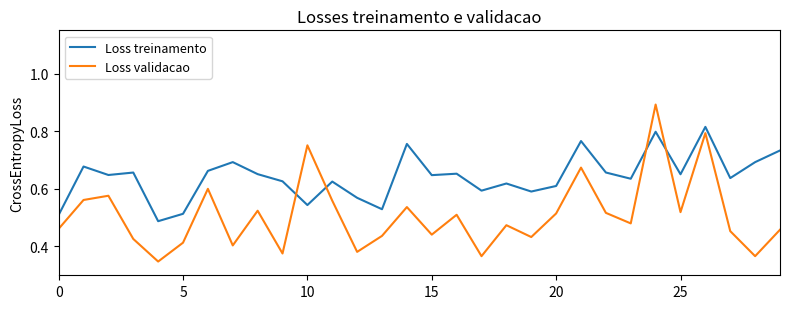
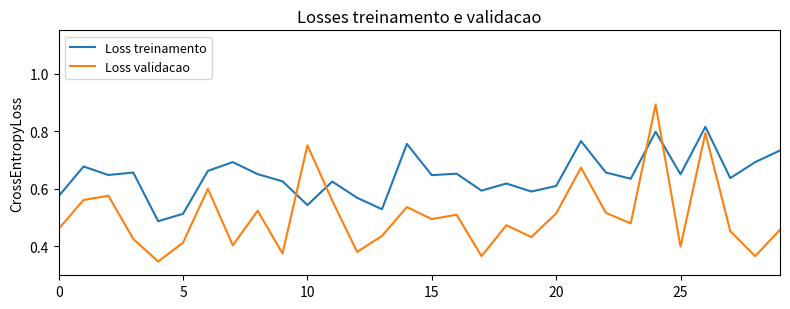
Loss treinamento, 0: 0.51 -> 0.57
Loss validacao, 15: 0.44 -> 0.50
Loss validacao, 25: 0.52 -> 0.40
